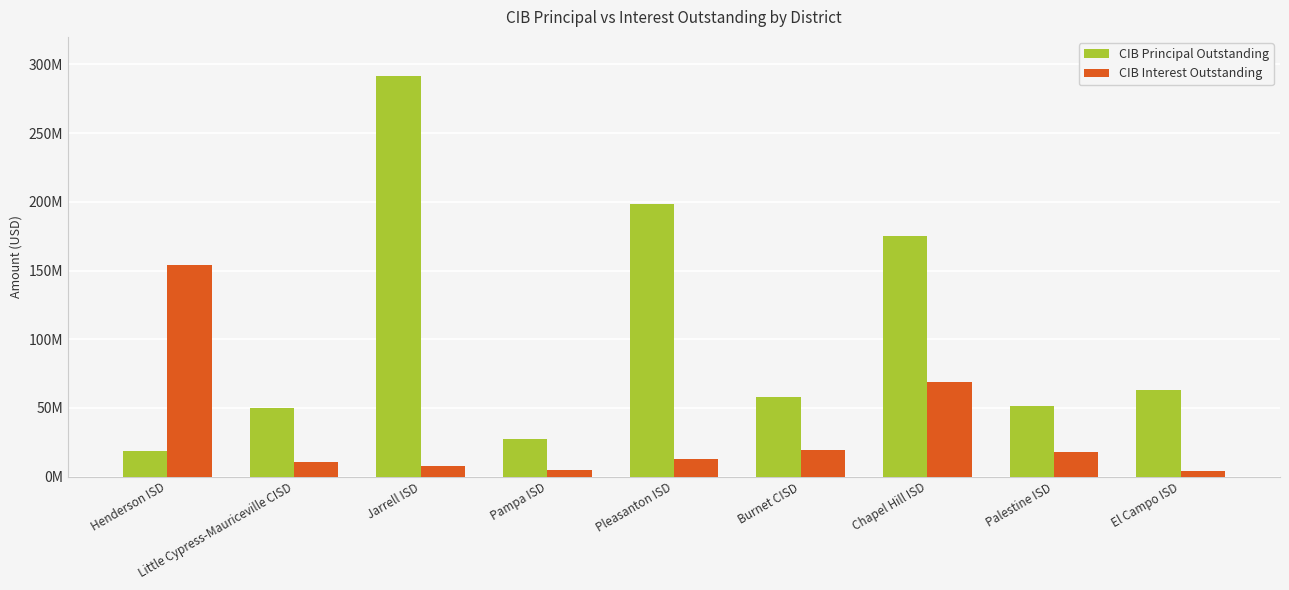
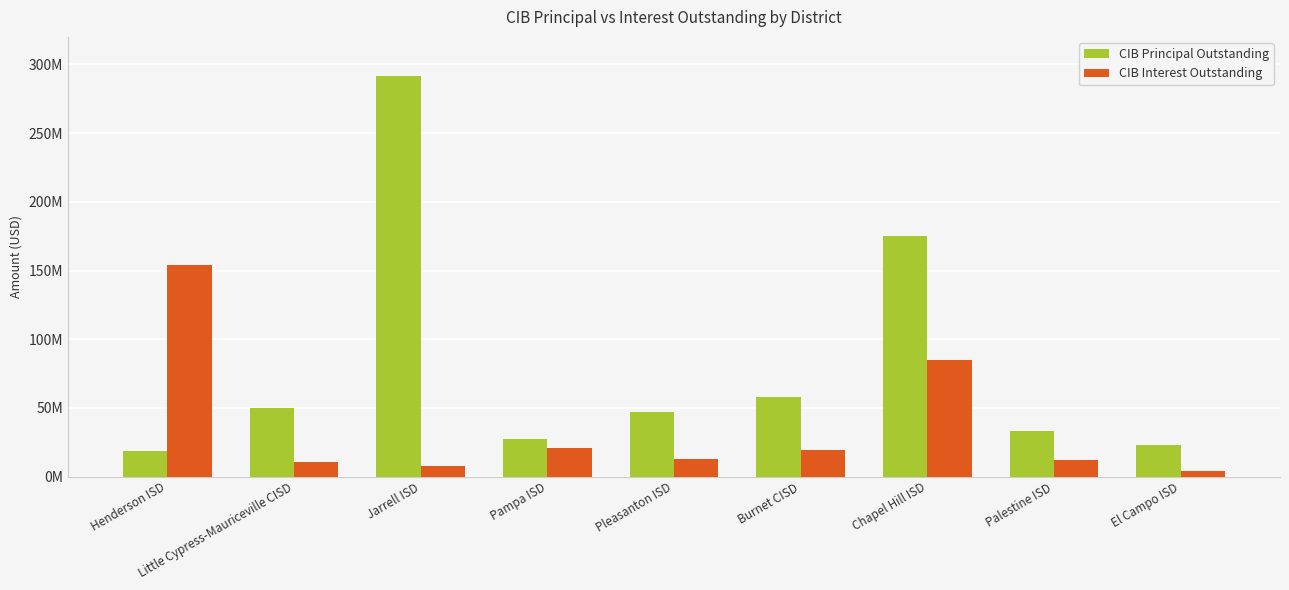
CIB Interest Outstanding, Pampa ISD: 5000000 -> 21000000
CIB Principal Outstanding, Pleasanton ISD: 199000000 -> 47000000
CIB Interest Outstanding, Chapel Hill ISD: 69000000 -> 85000000
CIB Principal Outstanding, Palestine ISD: 51000000 -> 33000000
CIB Interest Outstanding, Palestine ISD: 18000000 -> 12000000
CIB Principal Outstanding, El Campo ISD: 63000000 -> 23000000
